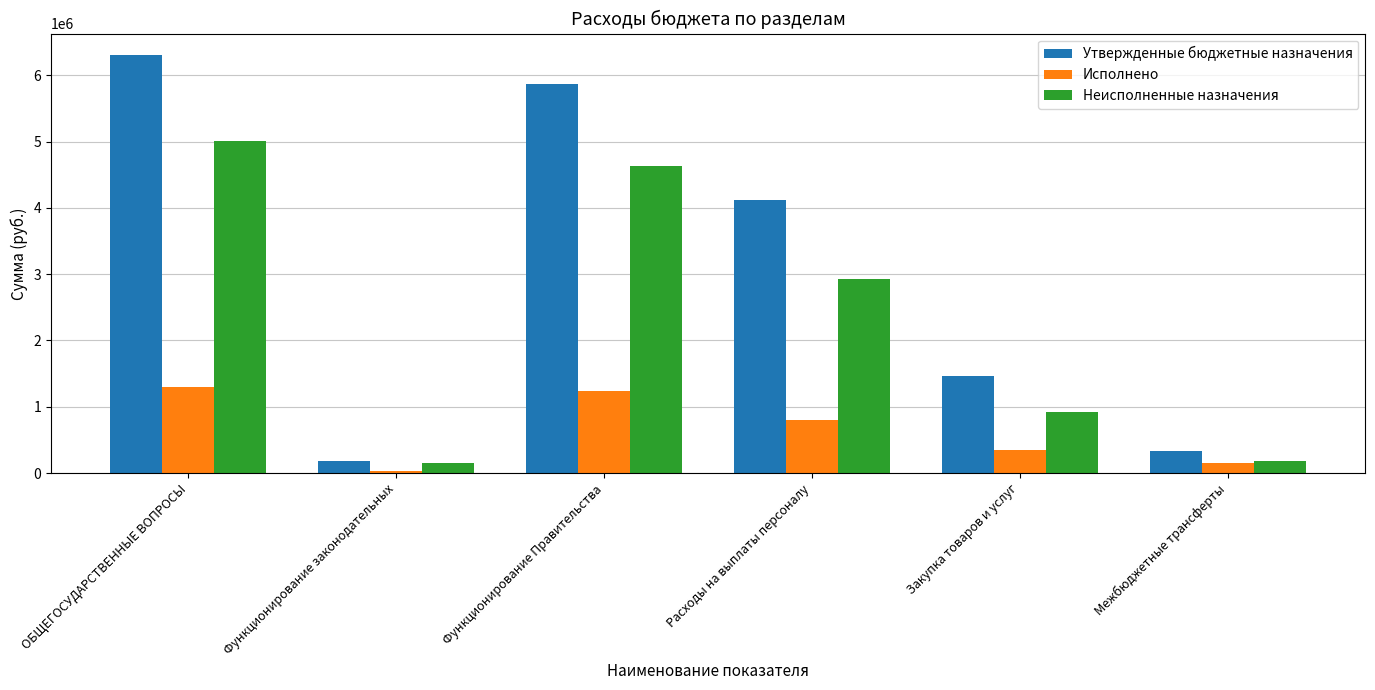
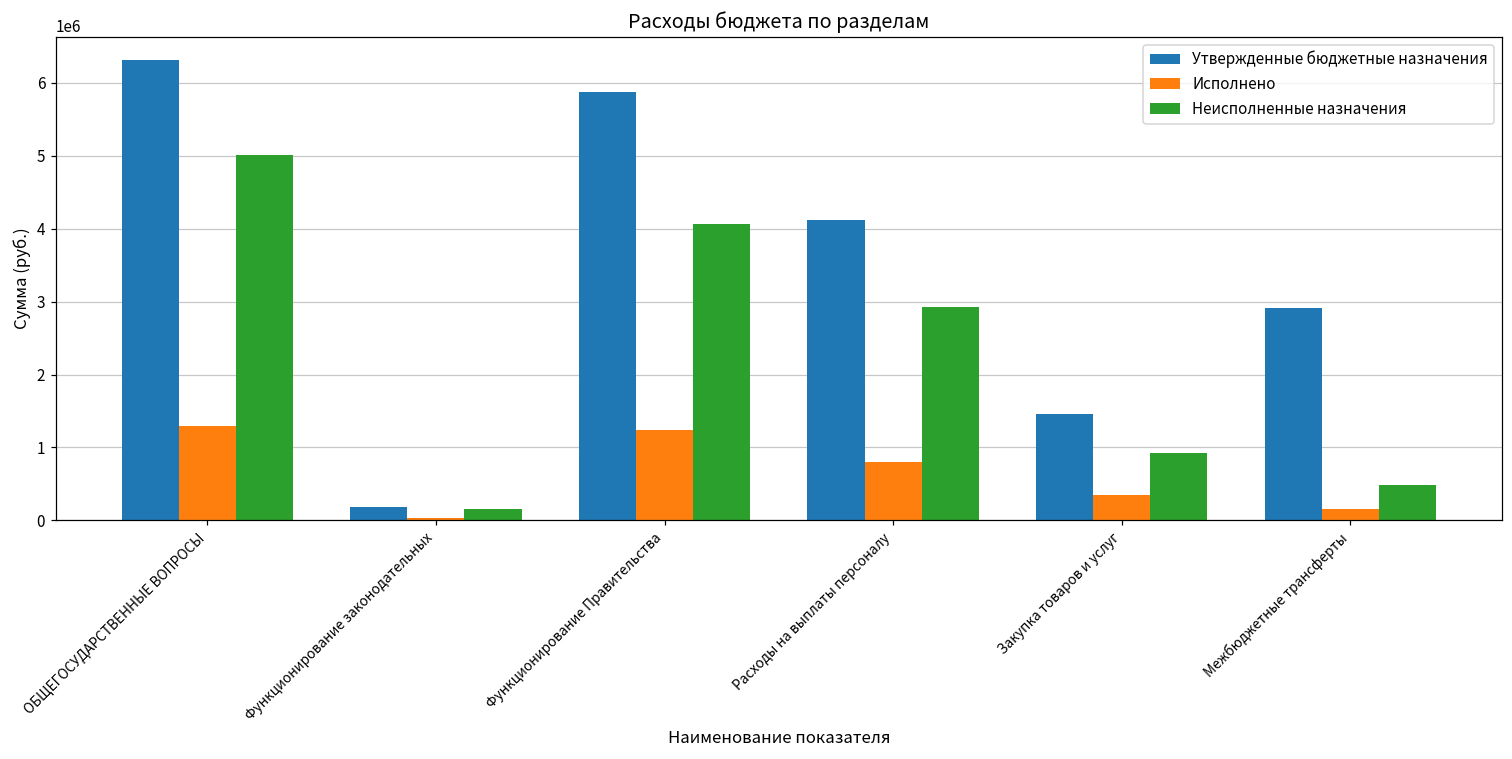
Неисполненные назначения, Функционирование Правительства: 4600000 -> 4100000
Утвержденные бюджетные назначения, Межбюджетные трансферты: 300000 -> 2900000
Неисполненные назначения, Межбюджетные трансферты: 200000 -> 500000
